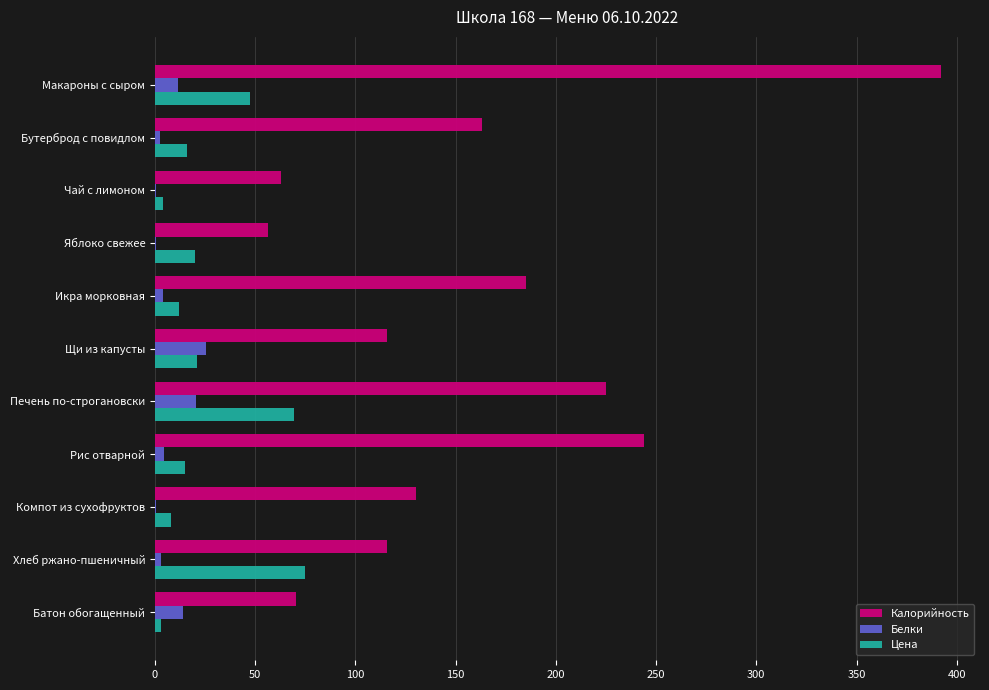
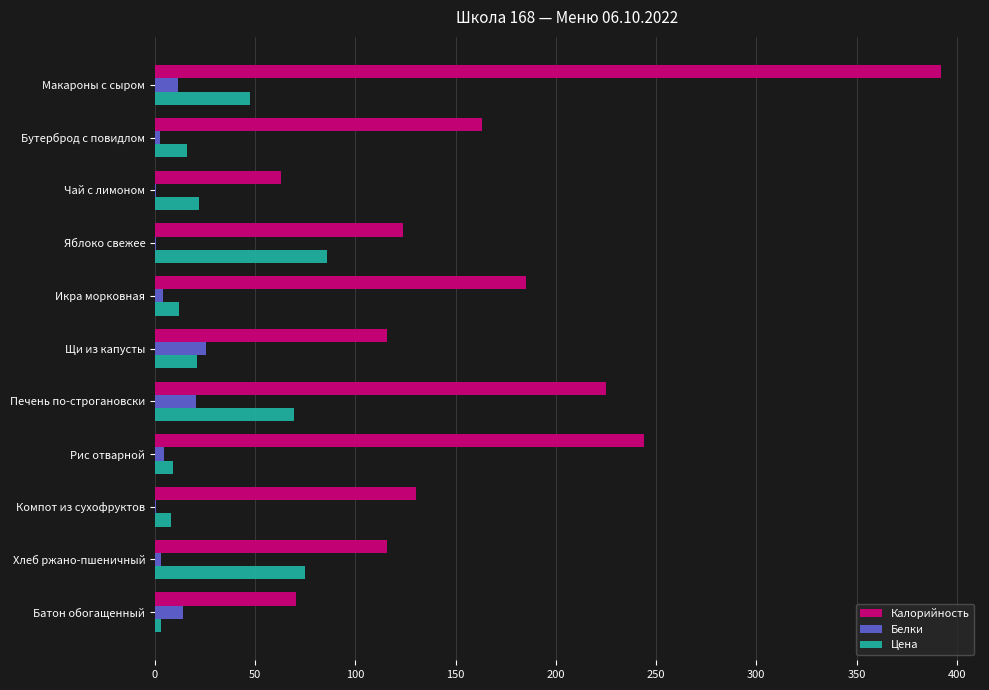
Цена, Чай с лимоном: 4 -> 22
Калорийность, Яблоко свежее: 56 -> 124
Цена, Яблоко свежее: 20 -> 86
Цена, Рис отварной: 15 -> 9
